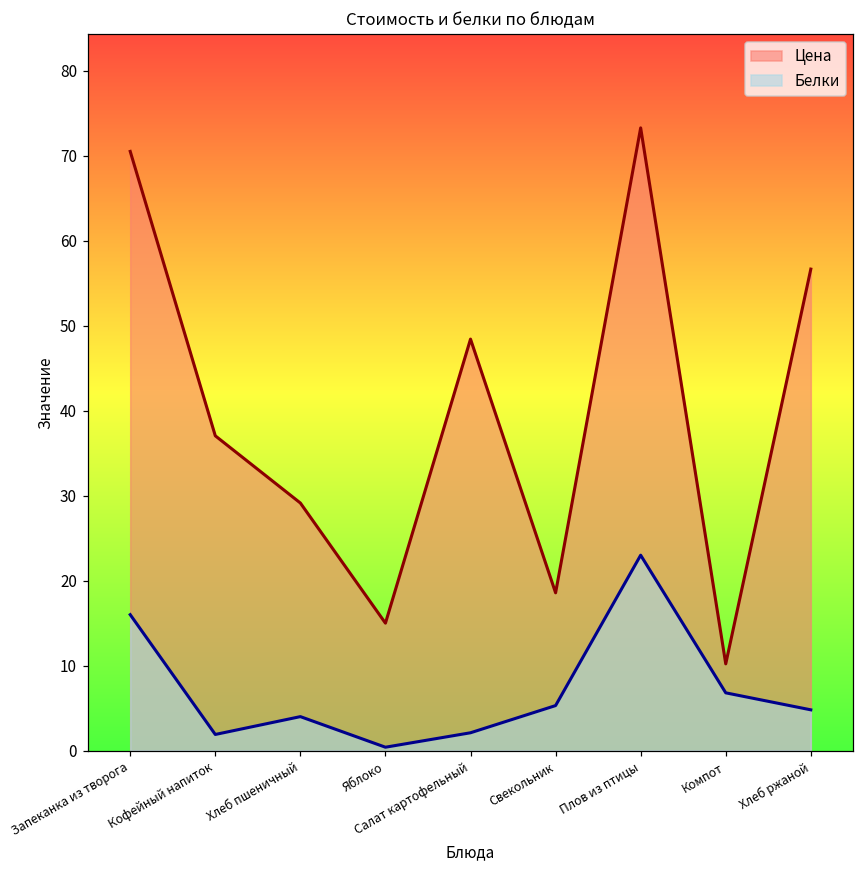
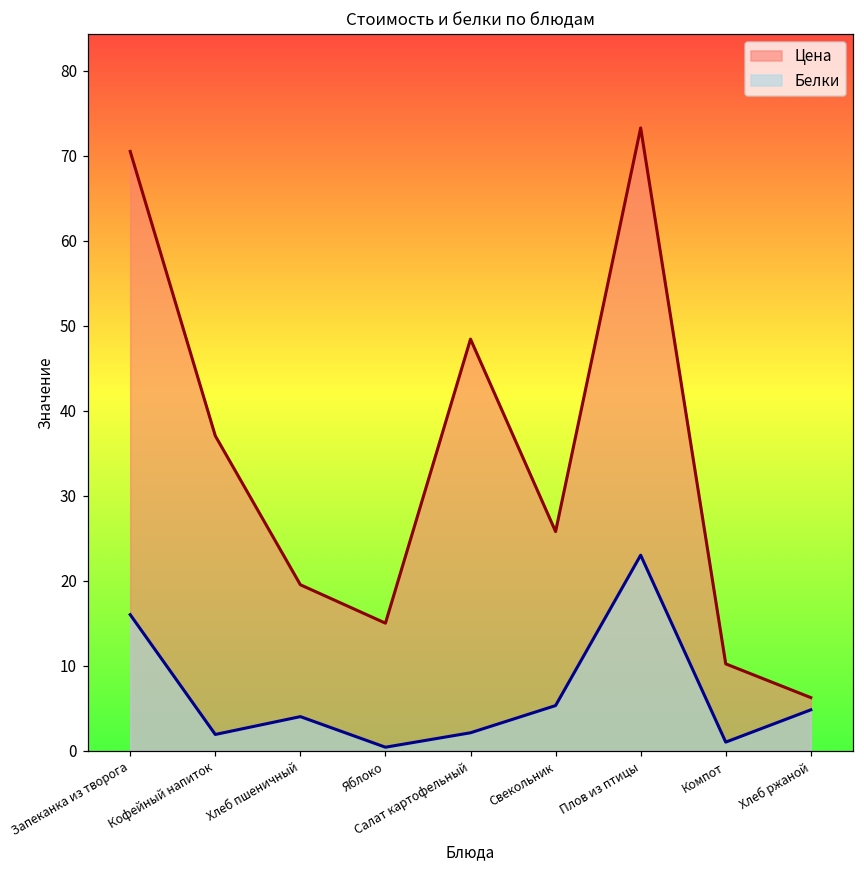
Цена, Хлеб пшеничный: 29 -> 20
Цена, Свекольник: 19 -> 26
Белки, Компот: 7 -> 1
Цена, Хлеб ржаной: 57 -> 6
